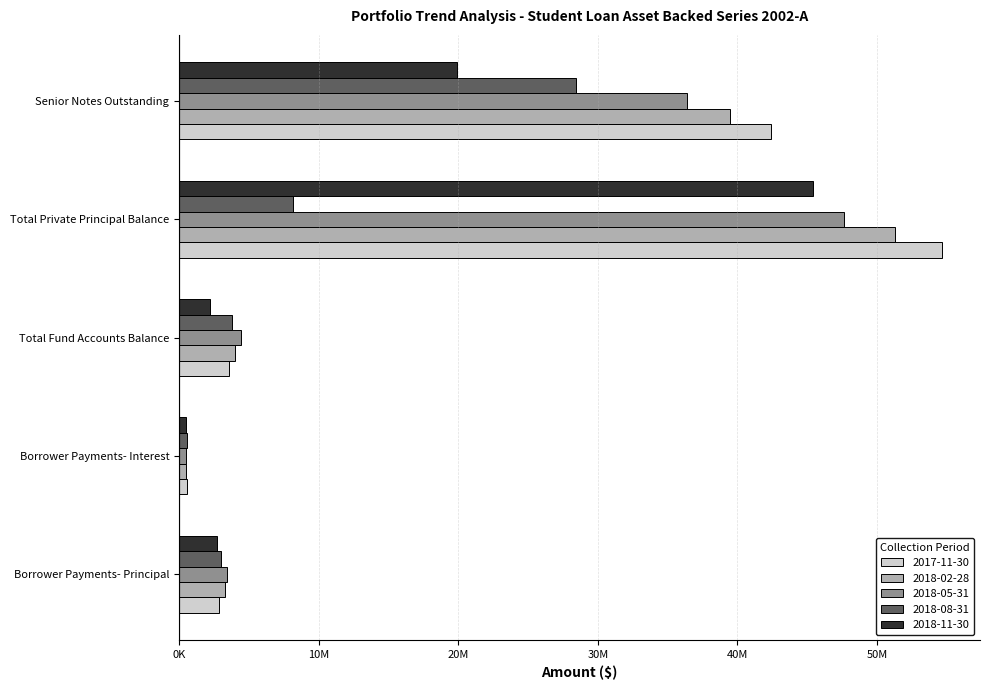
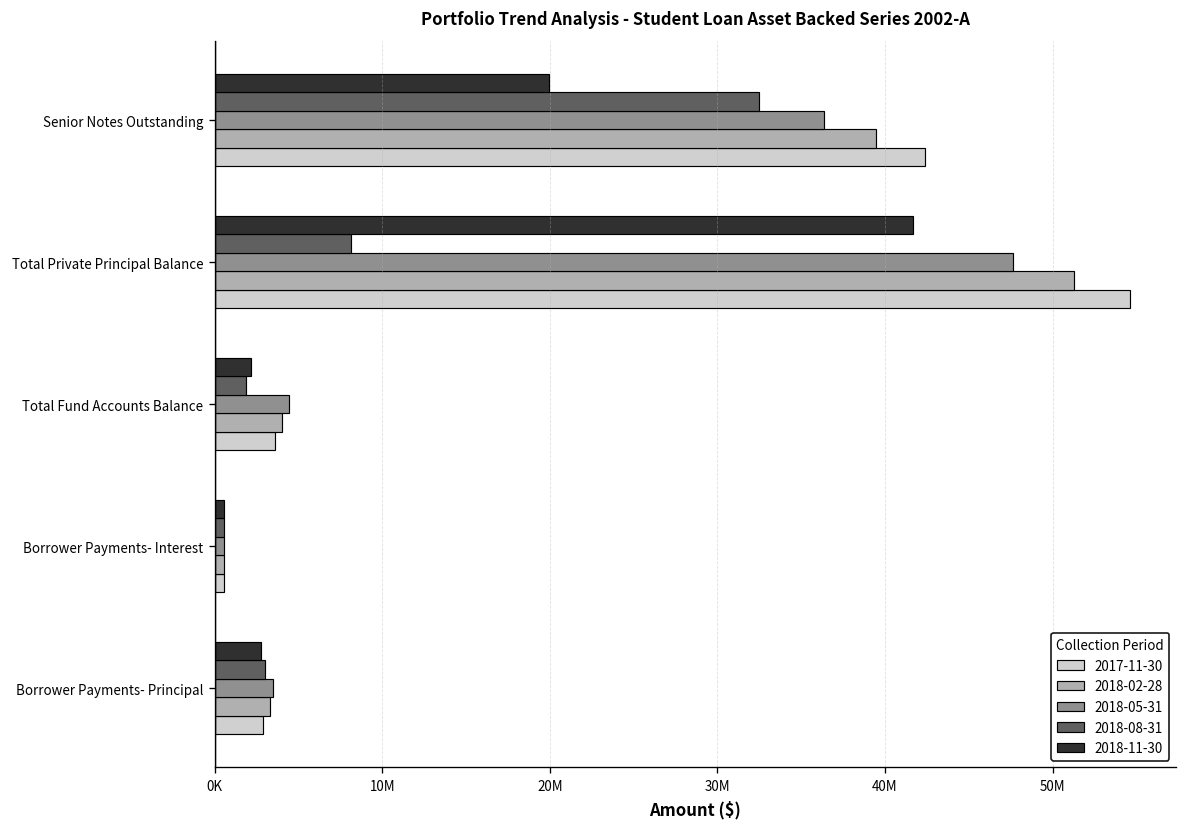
2018-08-31, Senior Notes Outstanding: 28400000 -> 32500000
2018-11-30, Total Private Principal Balance: 45400000 -> 41700000
2018-08-31, Total Fund Accounts Balance: 3800000 -> 1900000
